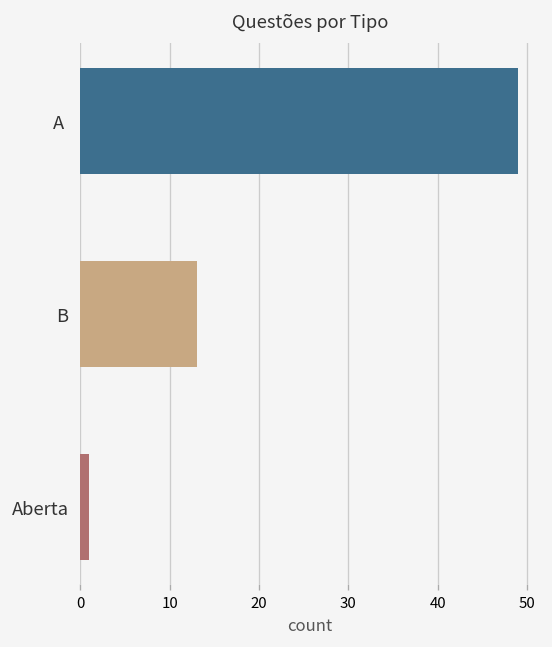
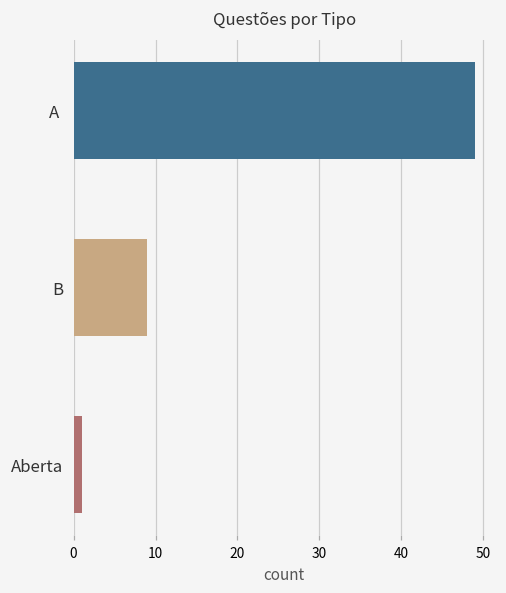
B: 13 -> 9
